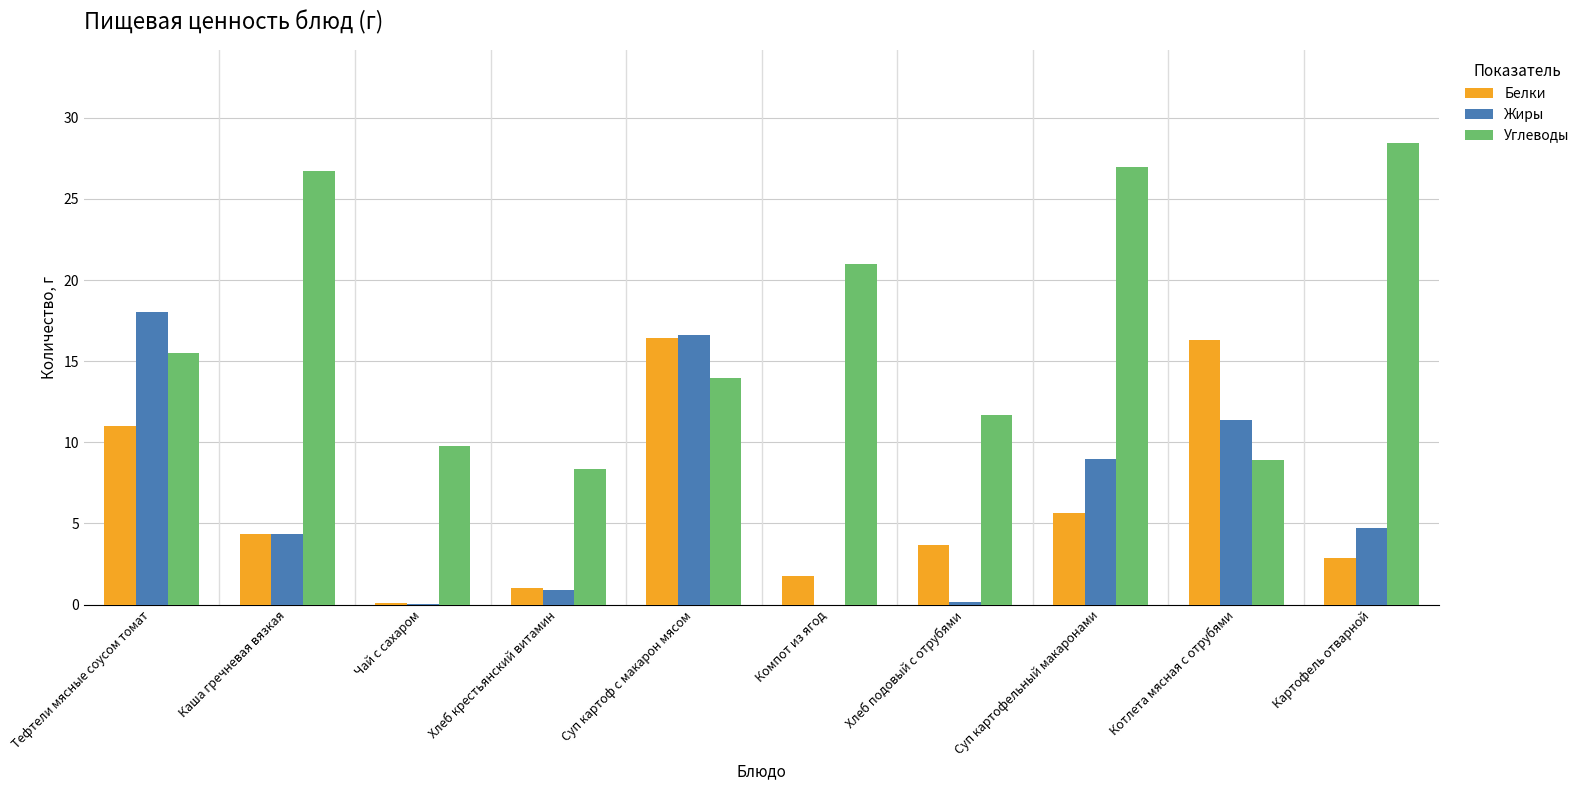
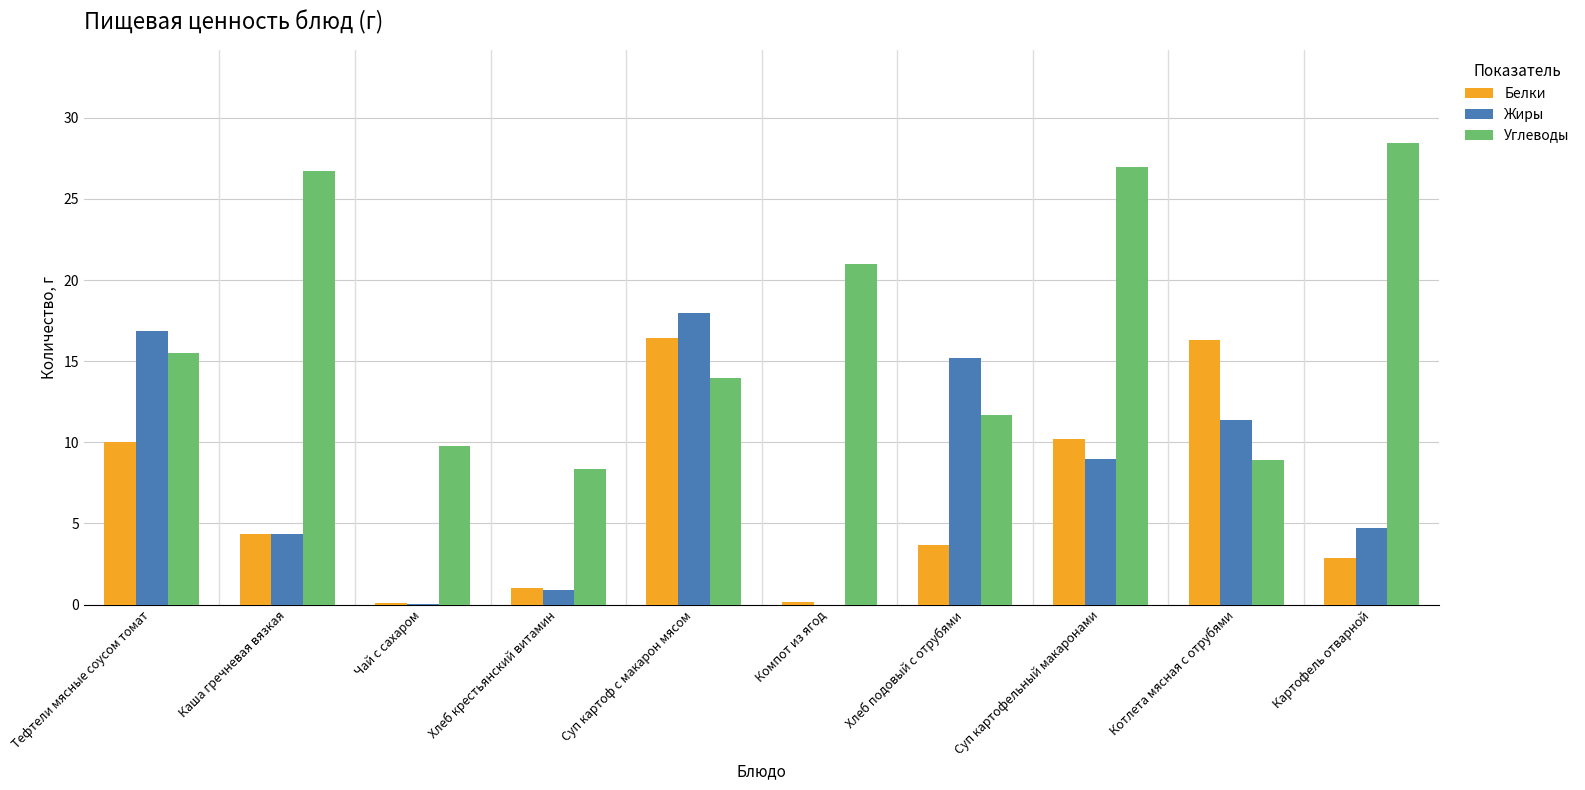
Белки, Тефтели мясные соусом томат: 11 -> 10
Жиры, Тефтели мясные соусом томат: 18.0 -> 16.9
Жиры, Суп картоф с макарон мясом: 16.6 -> 18.0
Белки, Компот из ягод: 1.8 -> 0.2
Жиры, Хлеб подовый с отрубями: 0.2 -> 15.2
Белки, Суп картофельный макаронами: 5.6 -> 10.2
